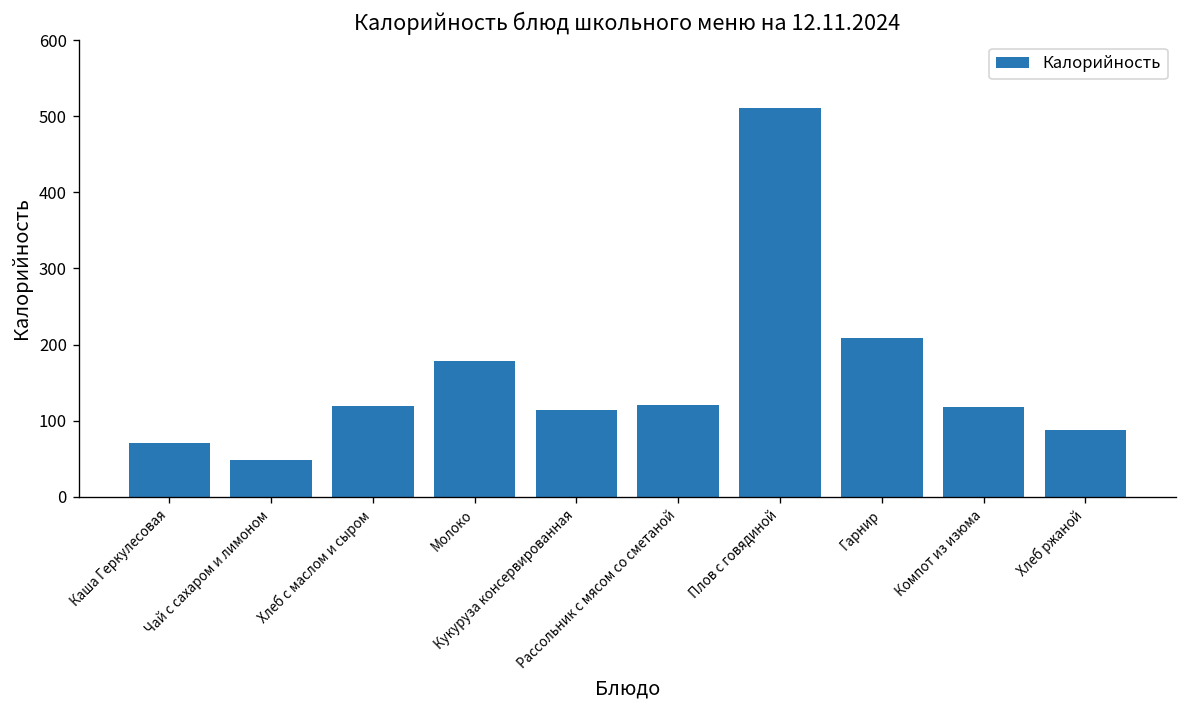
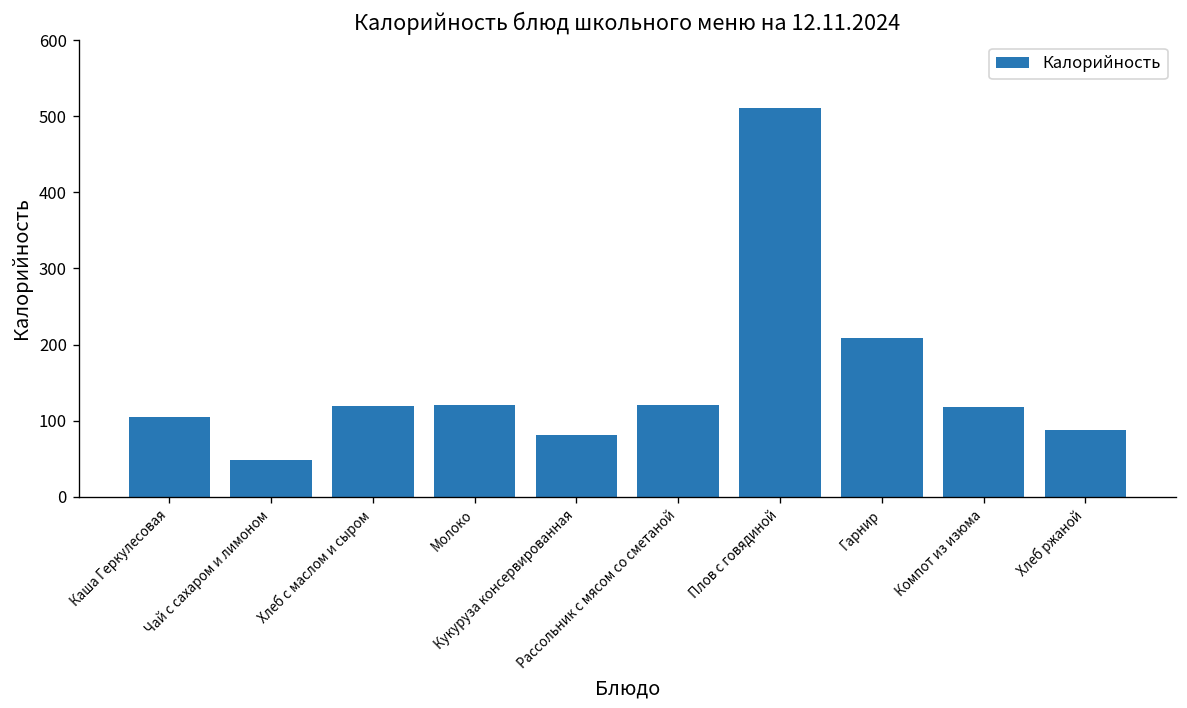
Каша Геркулесовая: 70 -> 110
Молоко: 180 -> 120
Кукуруза консервированная: 110 -> 80
